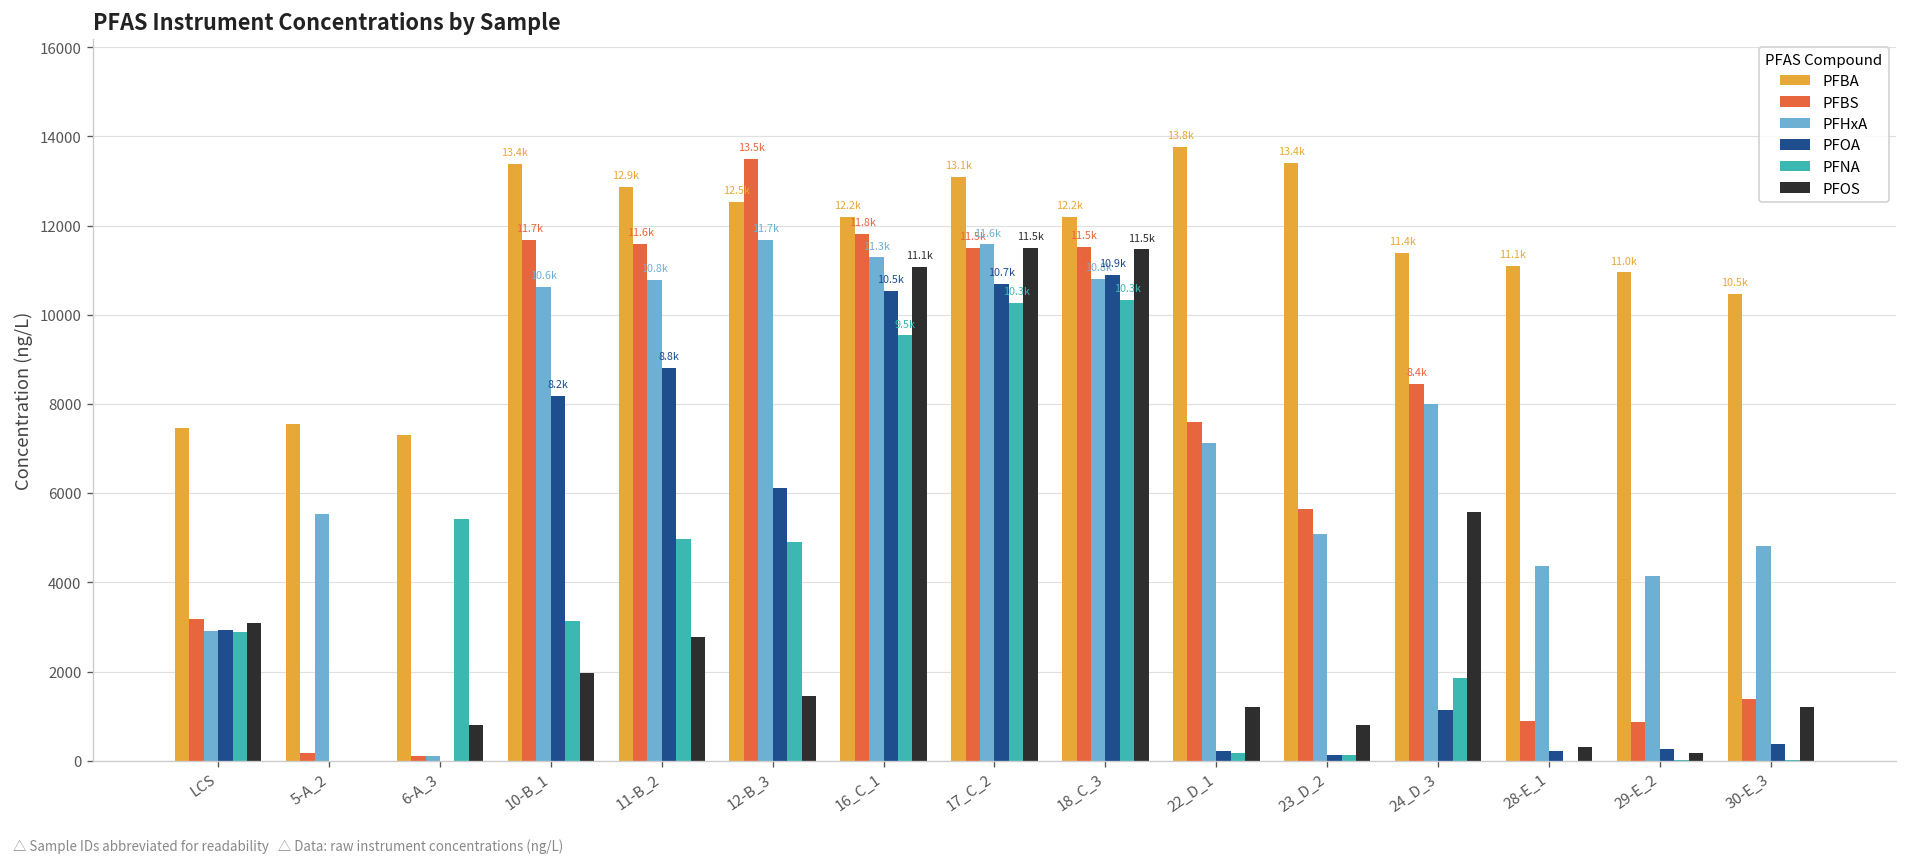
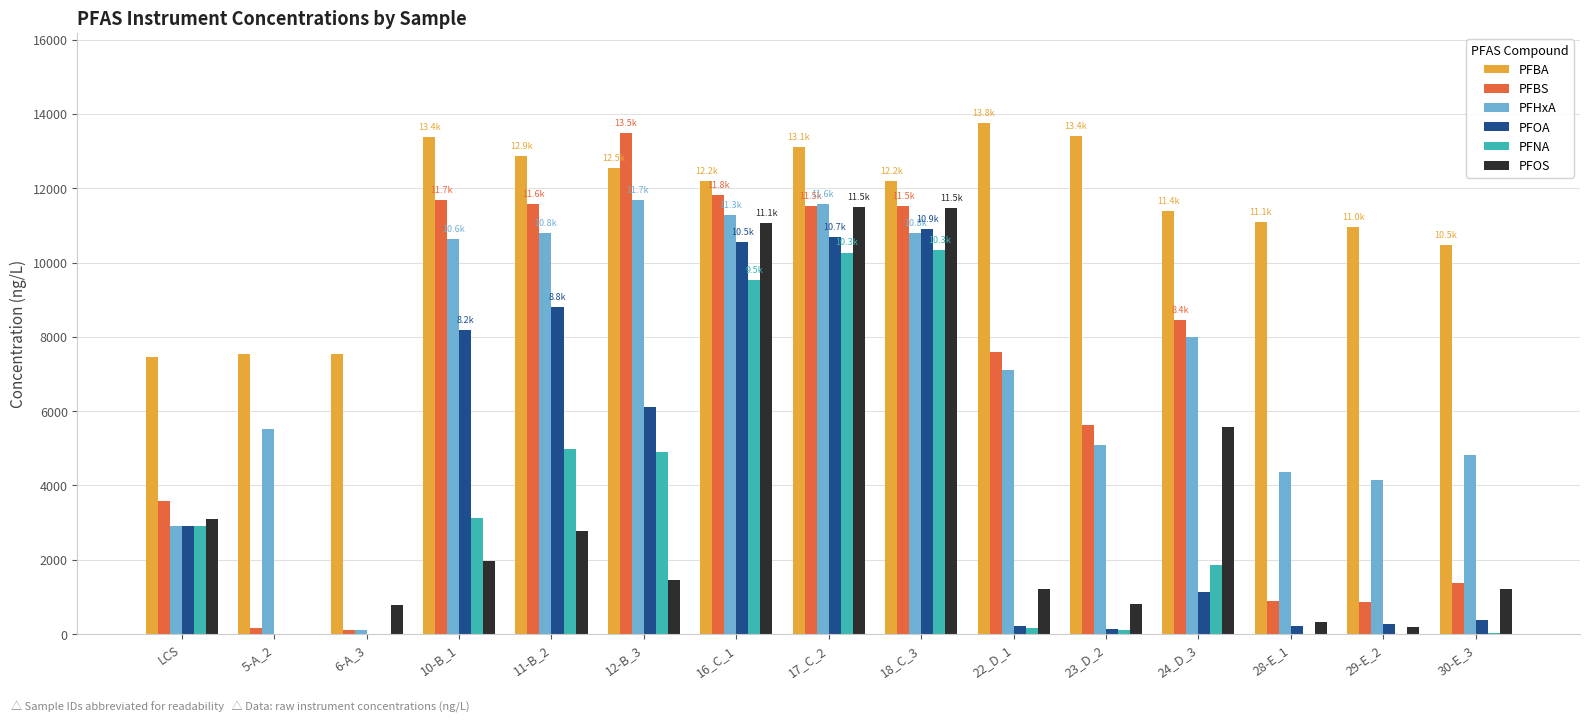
PFBS, LCS: 3200 -> 3600
PFBA, 6-A_3: 7300 -> 7500
PFNA, 6-A_3: 5400 -> 0
